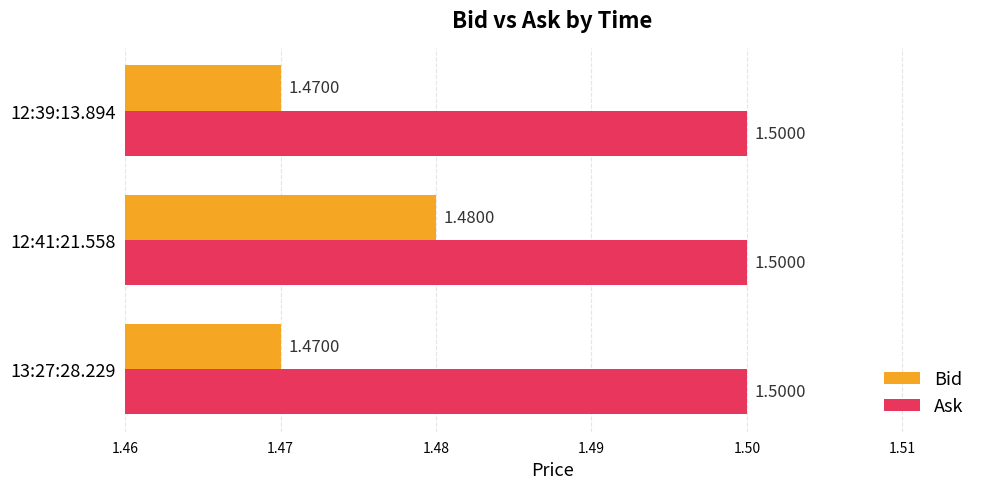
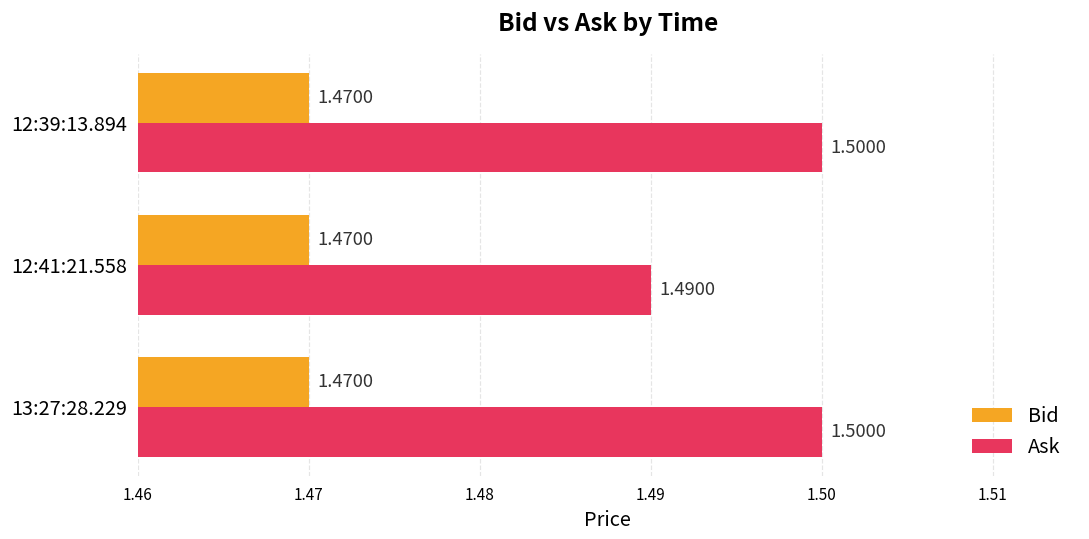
Bid, 12:41:21.558: 1.4800 -> 1.4700
Ask, 12:41:21.558: 1.5000 -> 1.4900
